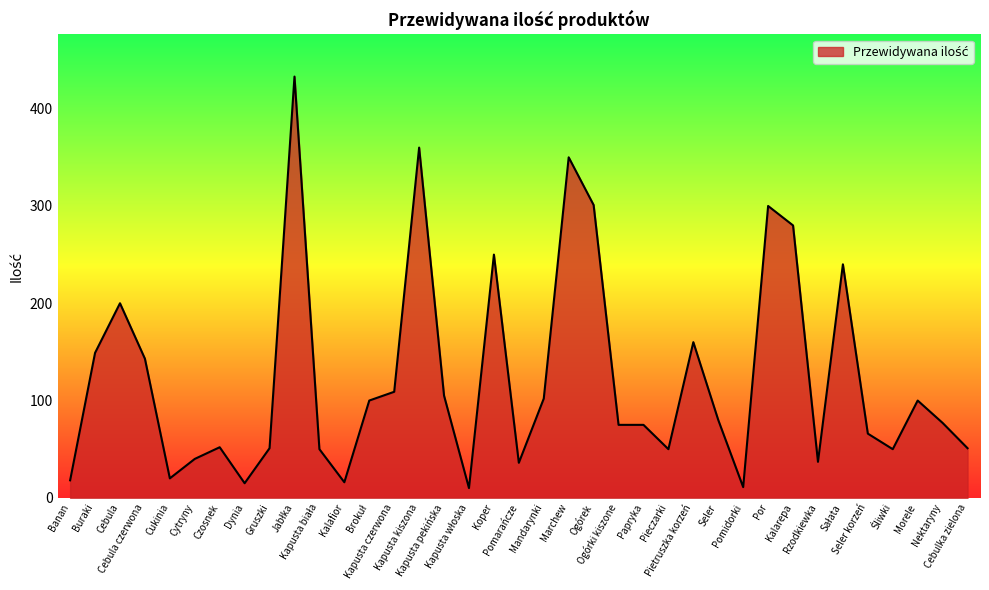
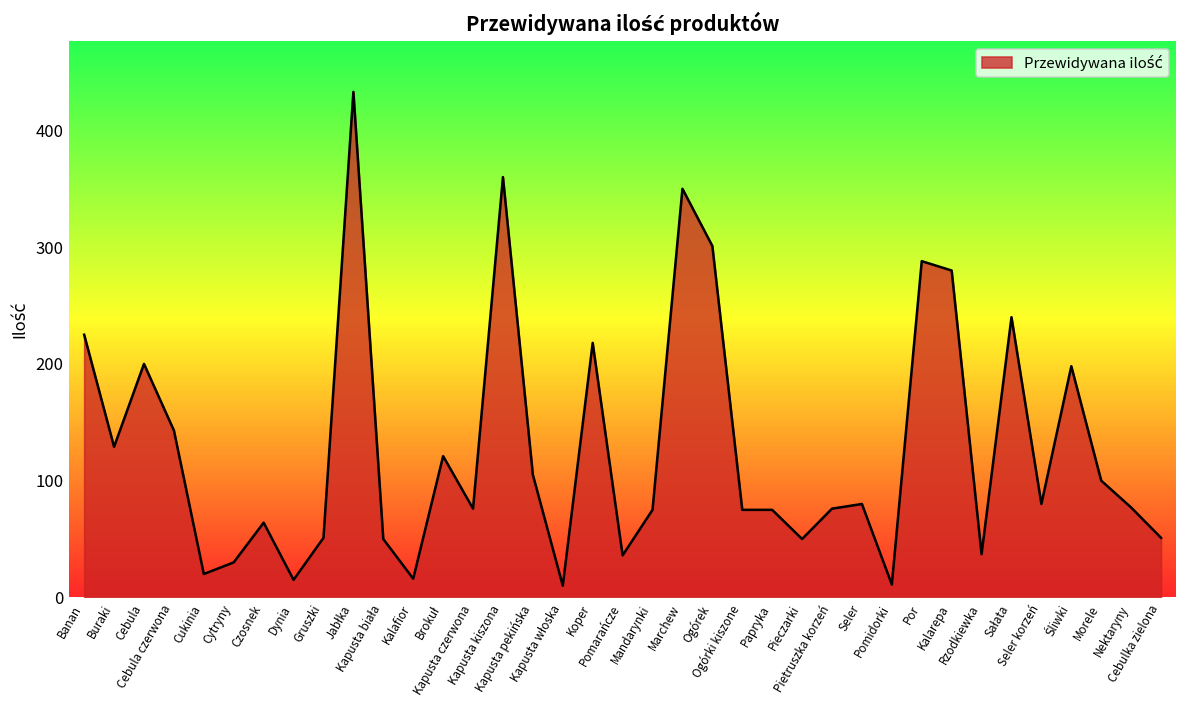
Banan: 20 -> 230
Buraki: 150 -> 130
Cytryny: 40 -> 30
Czosnek: 50 -> 60
Brokuł: 100 -> 120
Kapusta czerwona: 110 -> 80
Koper: 250 -> 220
Mandarynki: 100 -> 80
Pietruszka korzeń: 160 -> 80
Por: 300 -> 290
Seler korzeń: 70 -> 80
Śliwki: 50 -> 200
